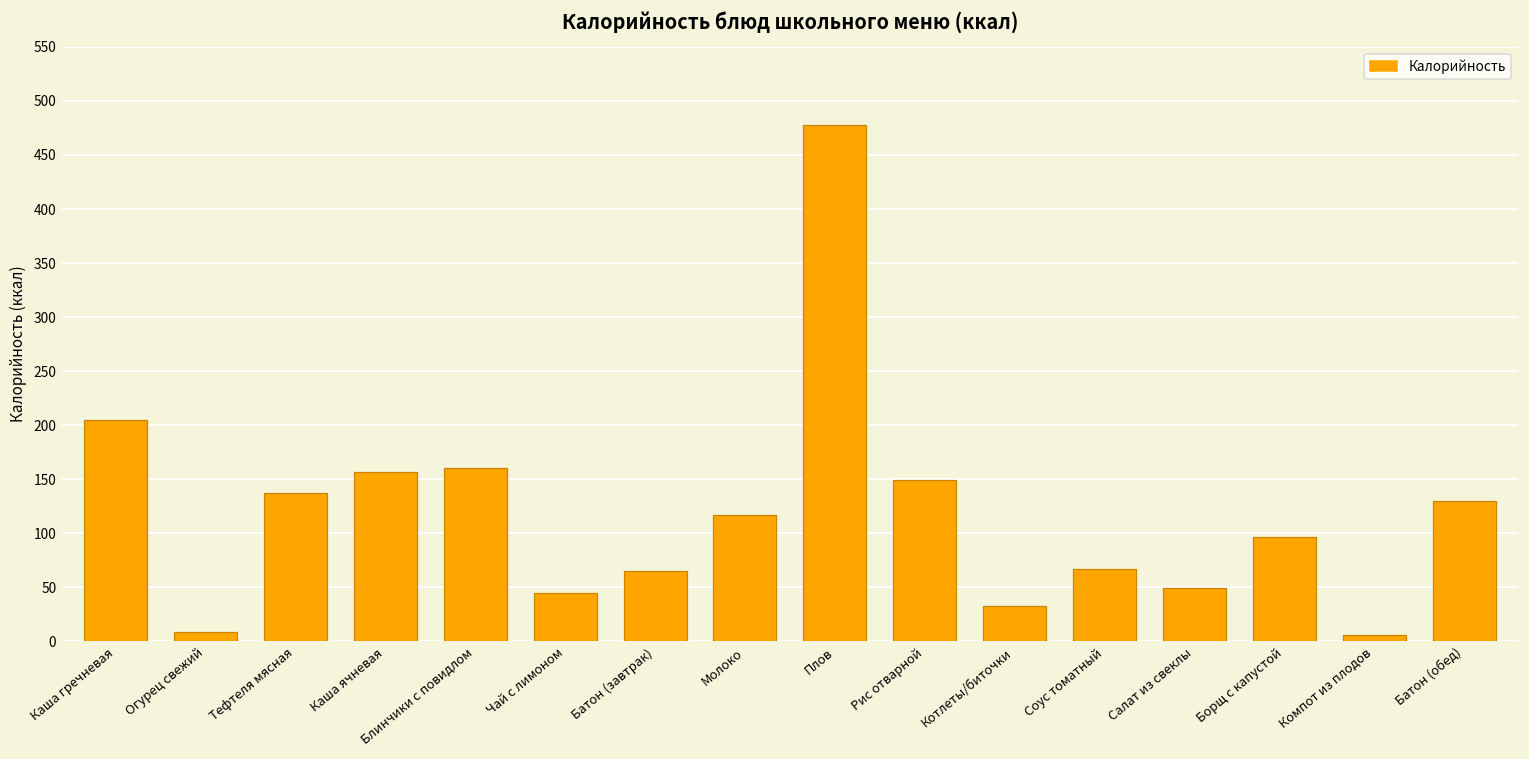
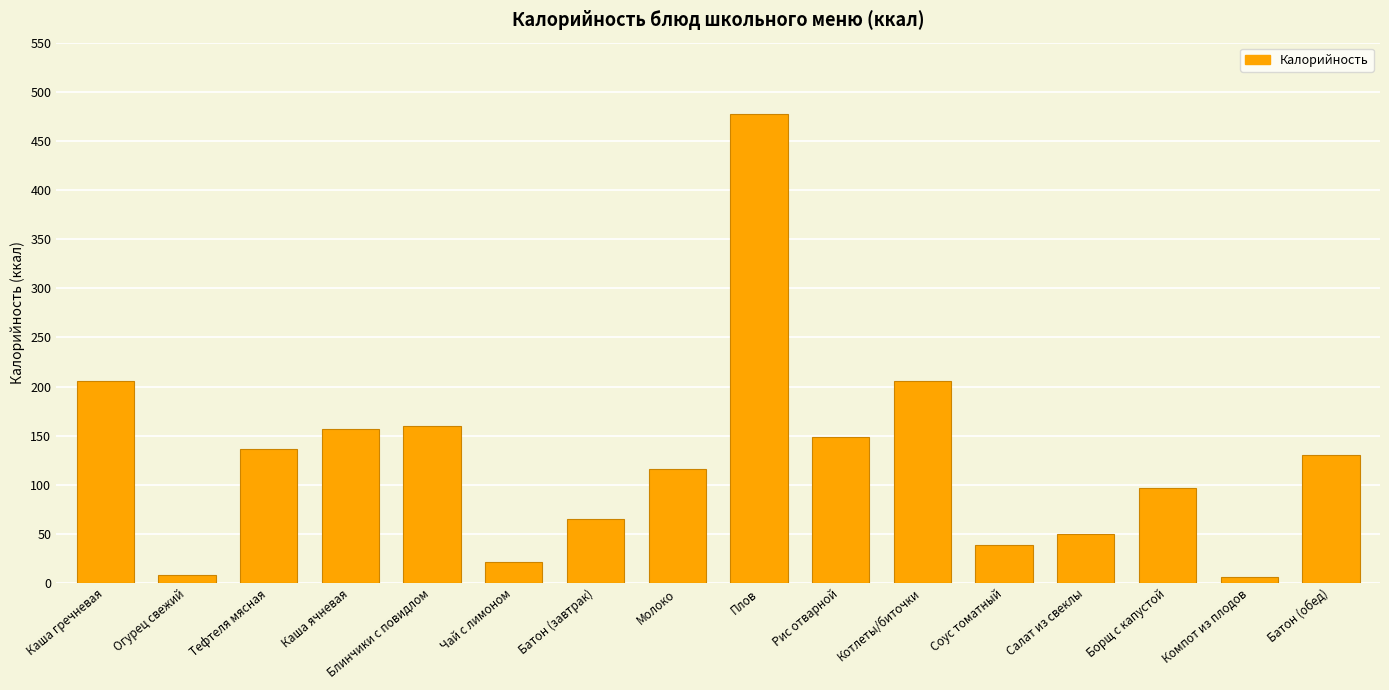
Чай с лимоном: 50 -> 20
Котлеты/биточки: 30 -> 210
Соус томатный: 70 -> 40
